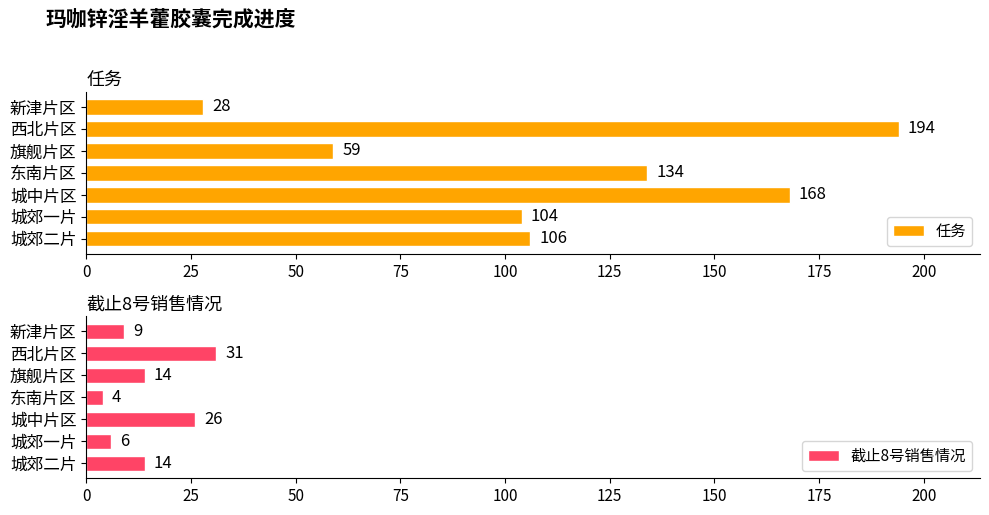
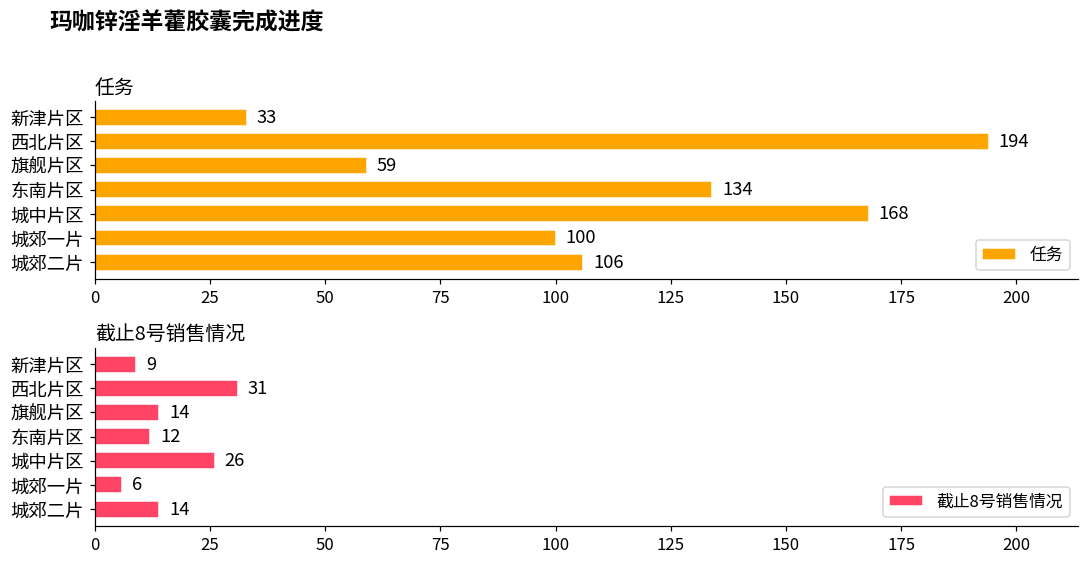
任务, 新津片区: 28 -> 33
任务, 城郊一片: 104 -> 100
截止8号销售情况, 东南片区: 4 -> 12
